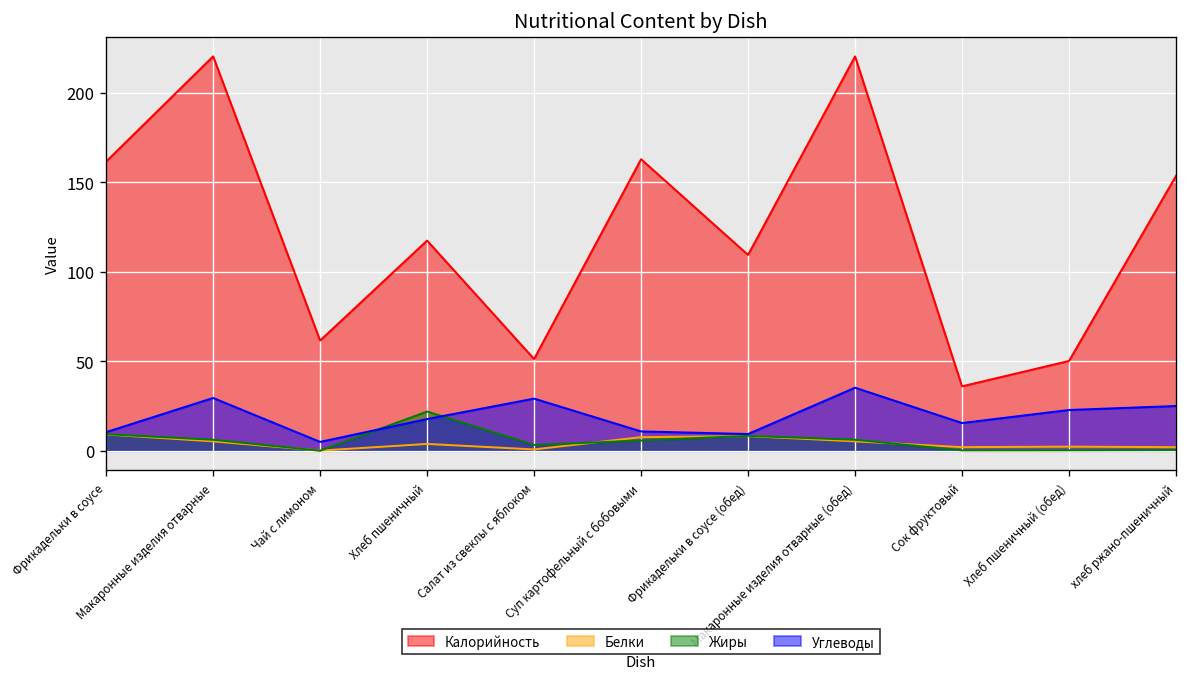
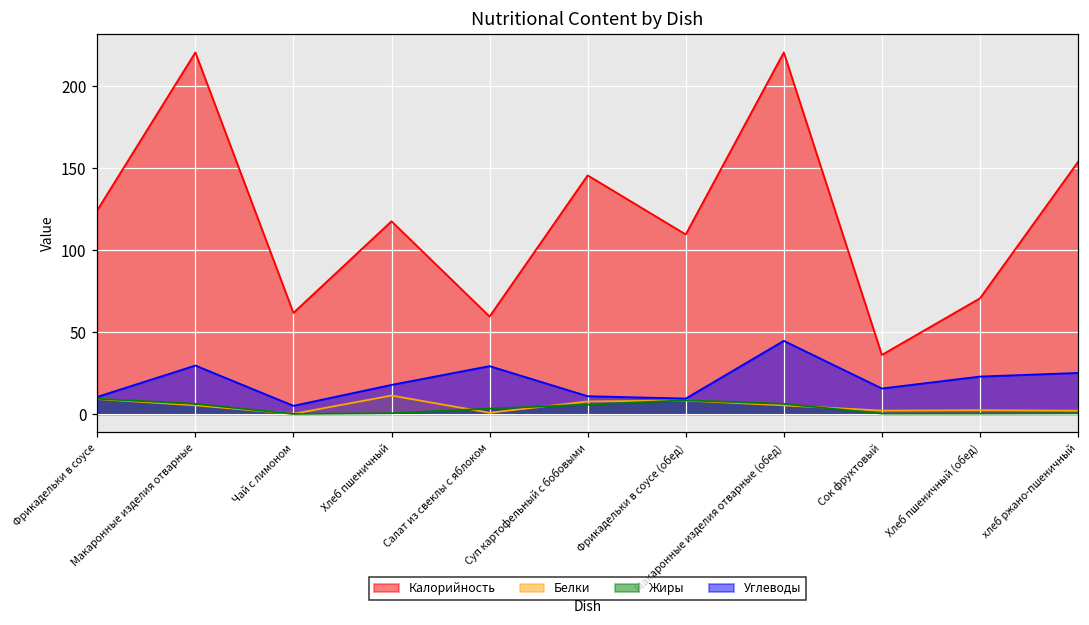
Калорийность, Фрикадельки в соусе: 162 -> 124
Белки, Хлеб пшеничный: 4 -> 11
Жиры, Хлеб пшеничный: 22 -> 0
Калорийность, Салат из свеклы с яблоком: 51 -> 59
Калорийность, Суп картофельный с бобовыми: 163 -> 146
Углеводы, Макаронные изделия отварные (обед): 35 -> 45
Калорийность, Хлеб пшеничный (обед): 50 -> 71
